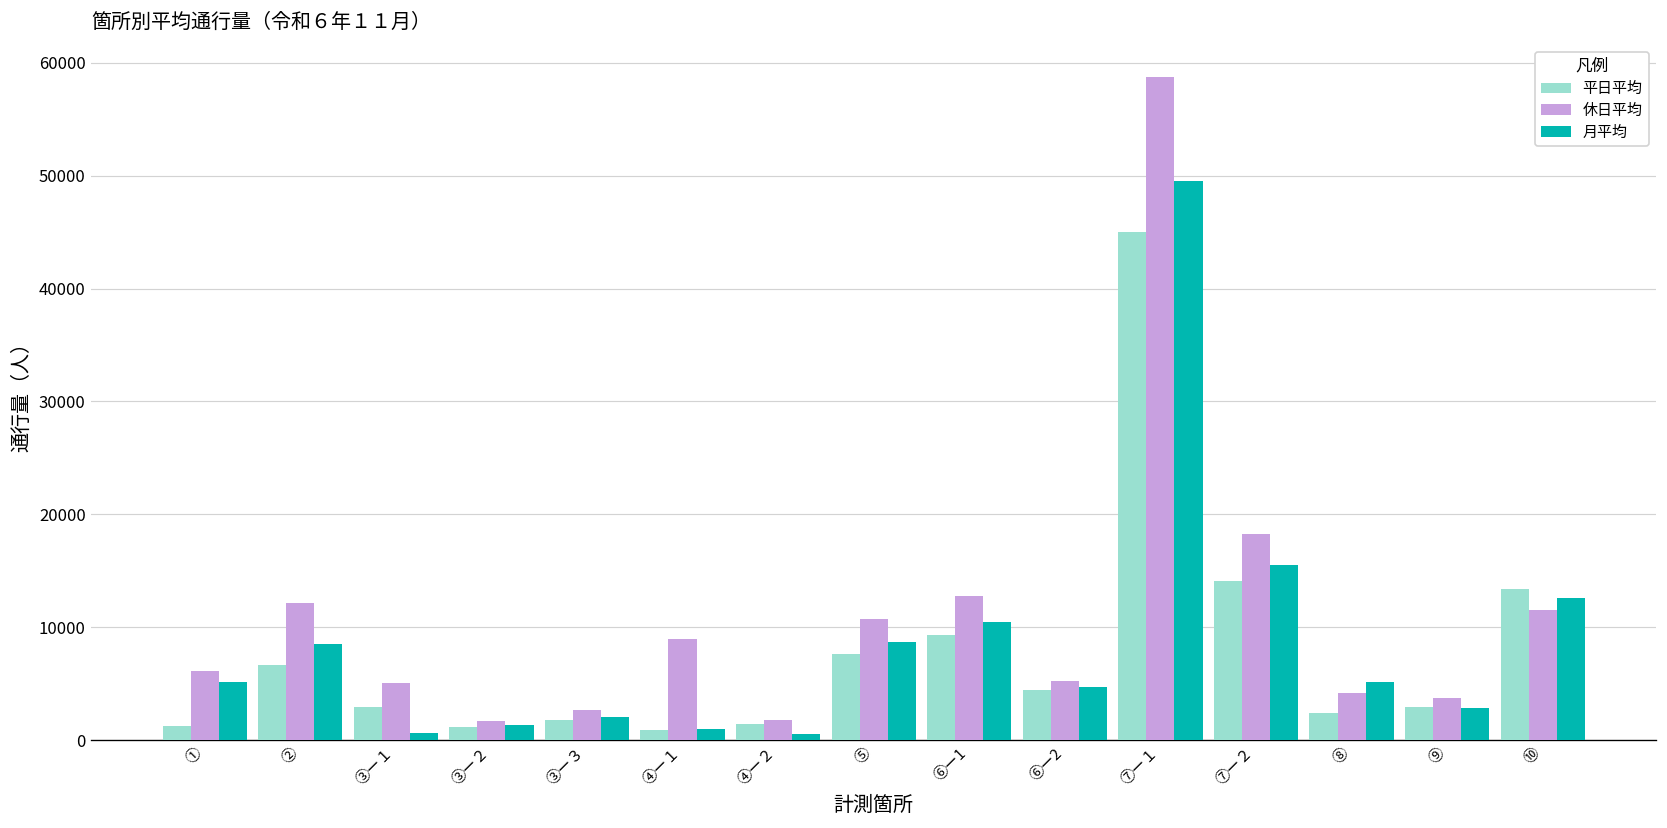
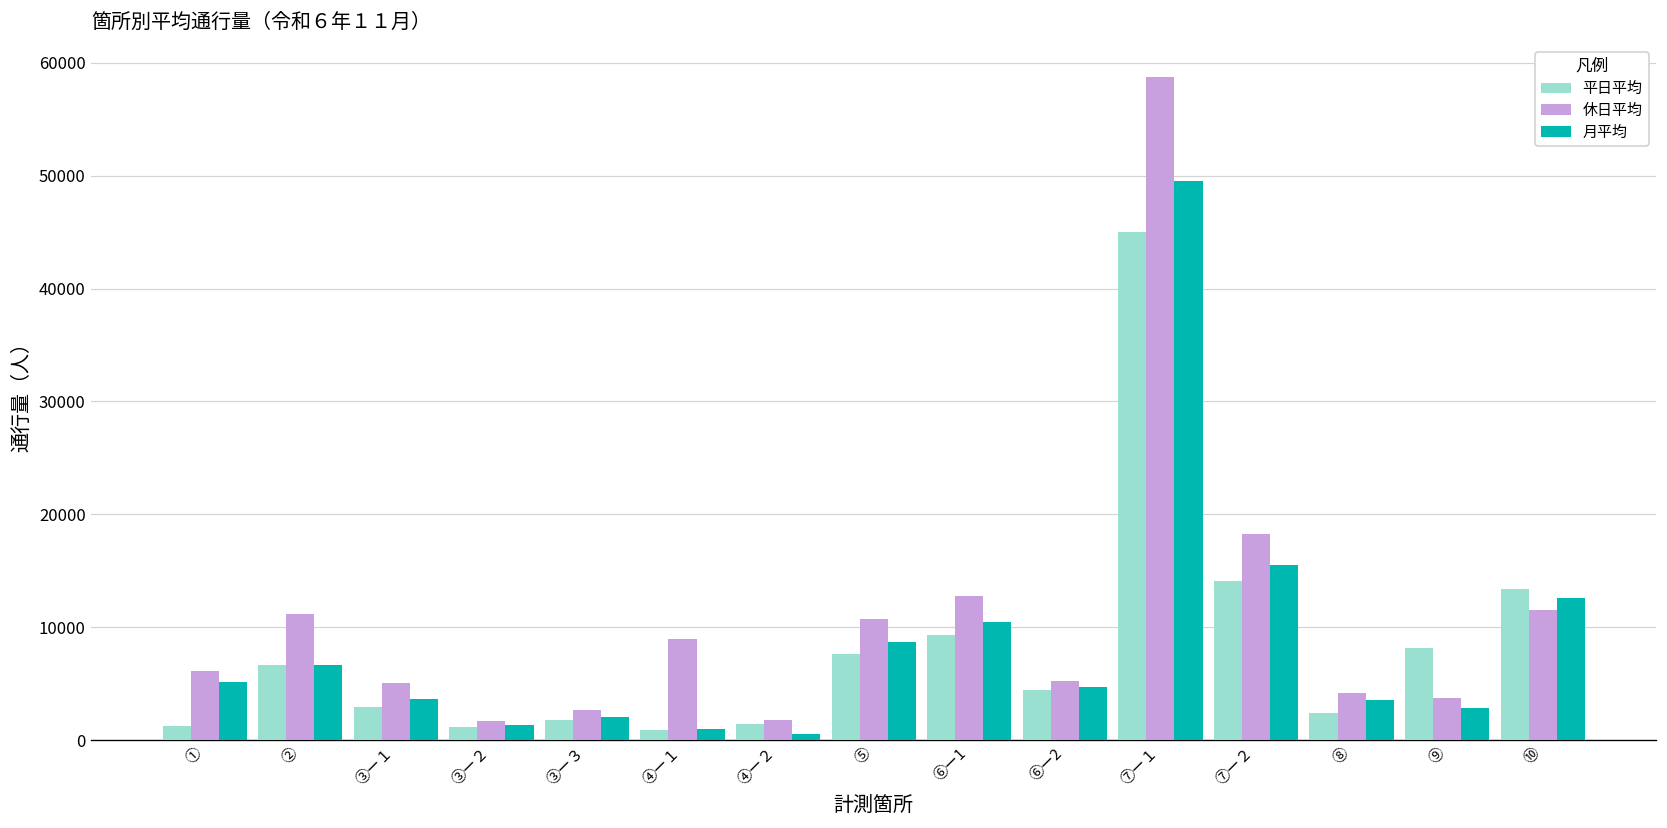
休日平均, ②: 12000 -> 11000
月平均, ②: 9000 -> 7000
月平均, ③ー１: 1000 -> 4000
月平均, ⑧: 5000 -> 4000
平日平均, ⑨: 3000 -> 8000
